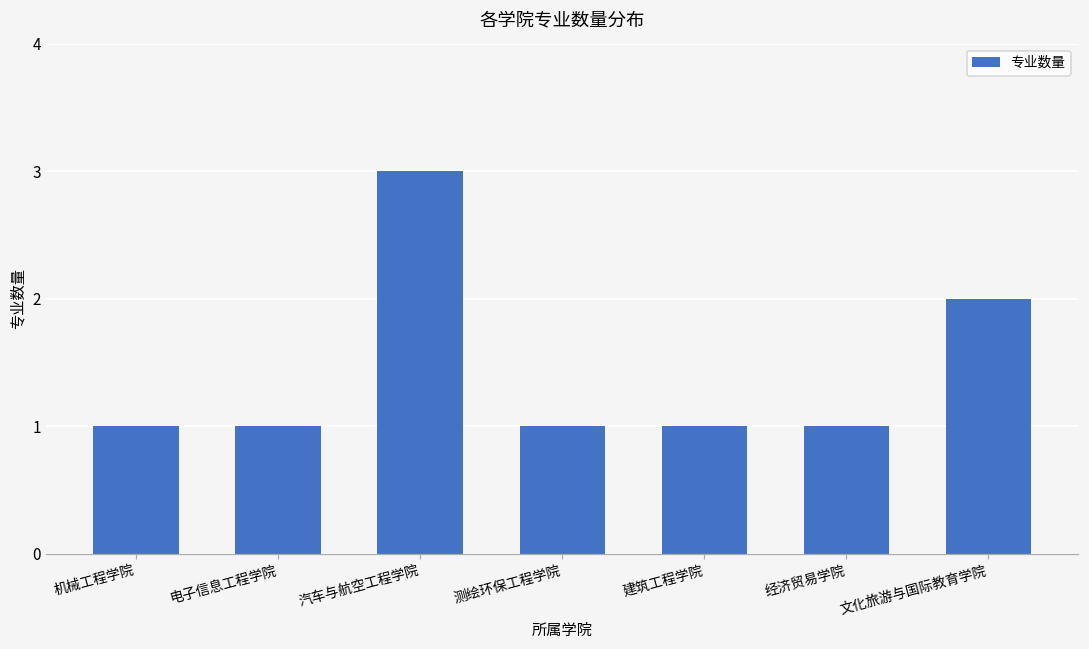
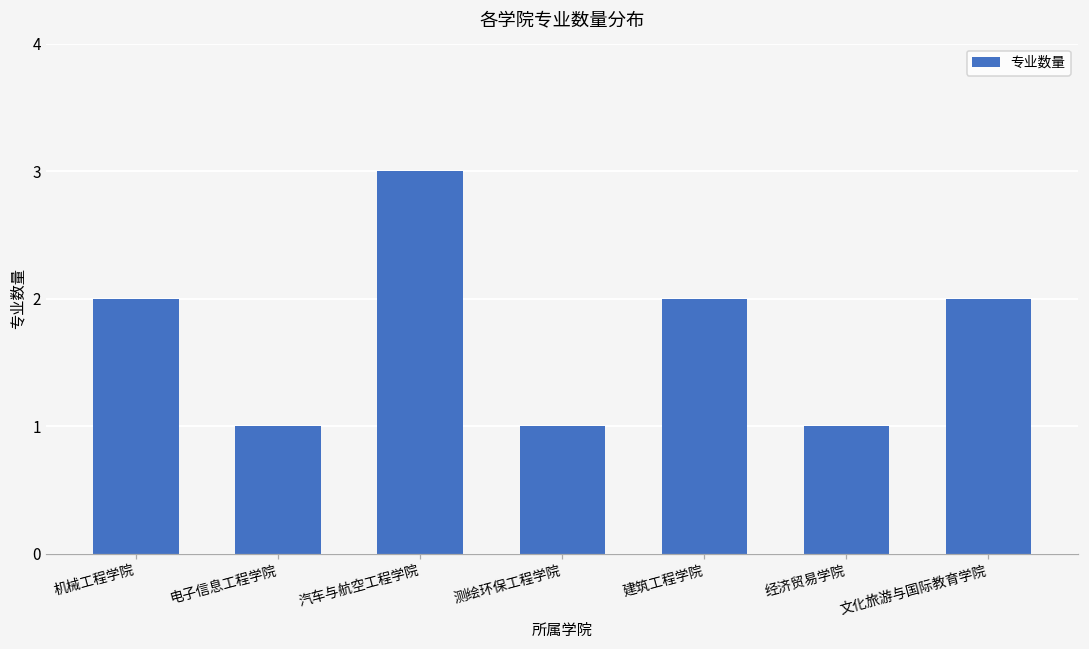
机械工程学院: 1 -> 2
建筑工程学院: 1 -> 2
